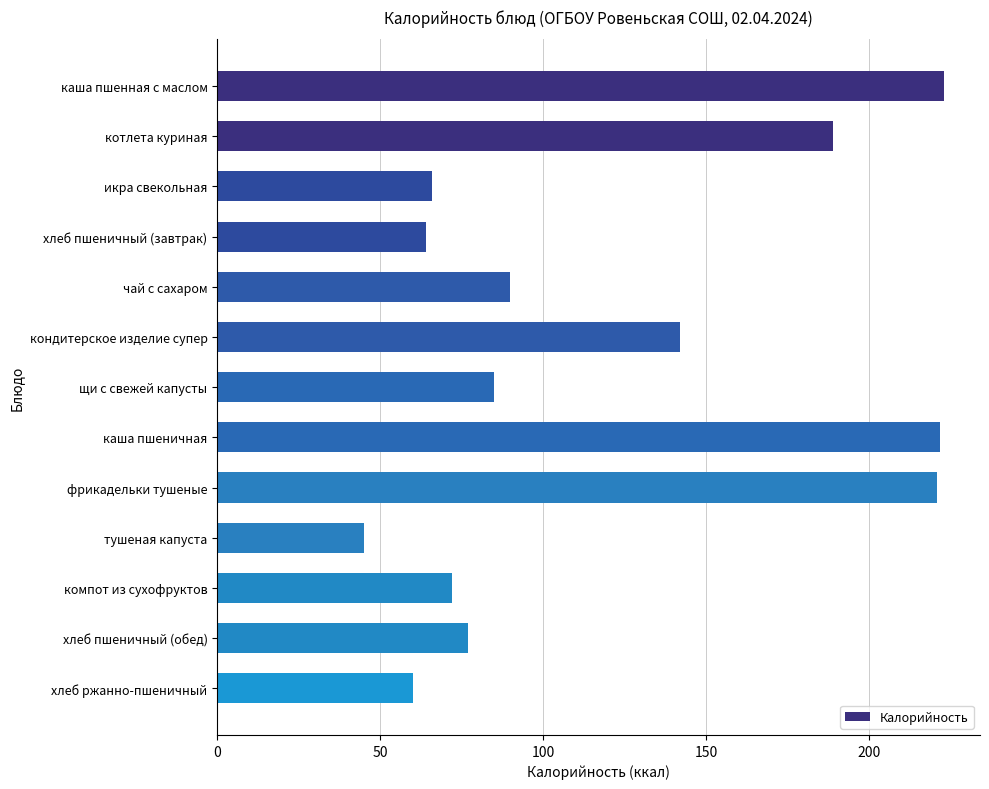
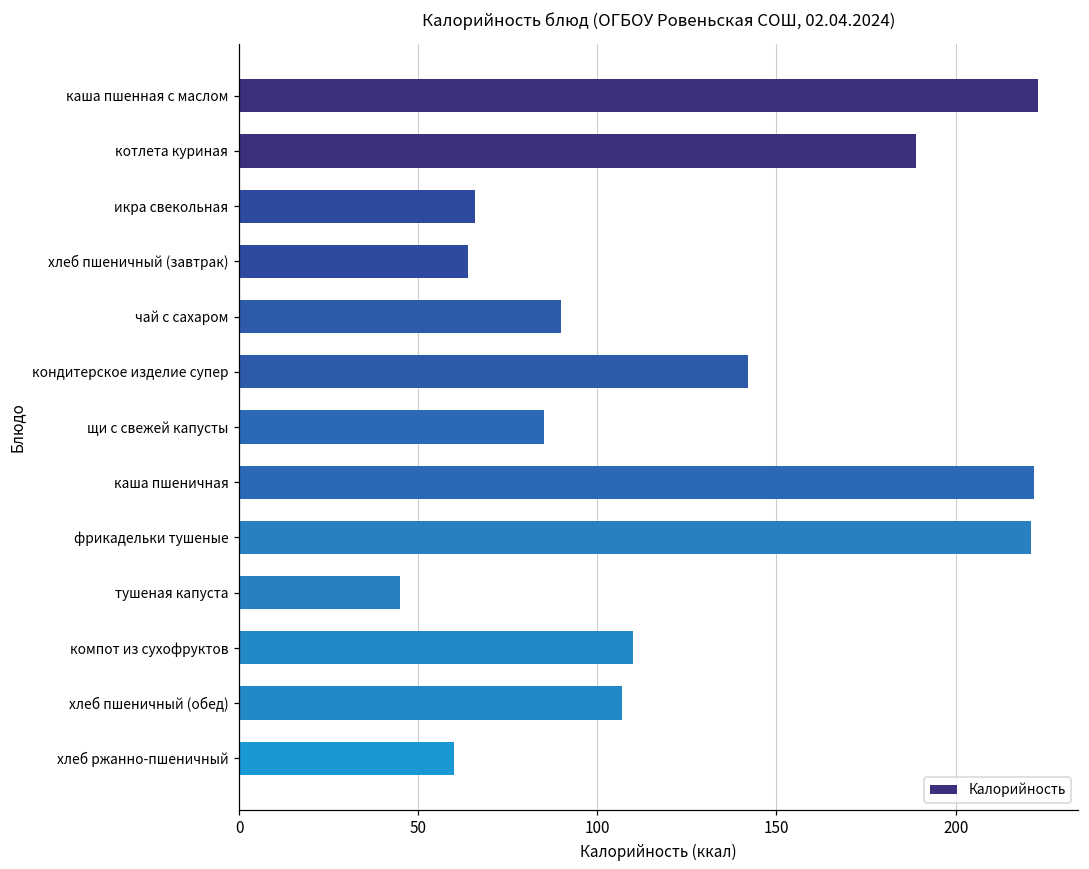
компот из сухофруктов: 72 -> 110
хлеб пшеничный (обед): 77 -> 107
